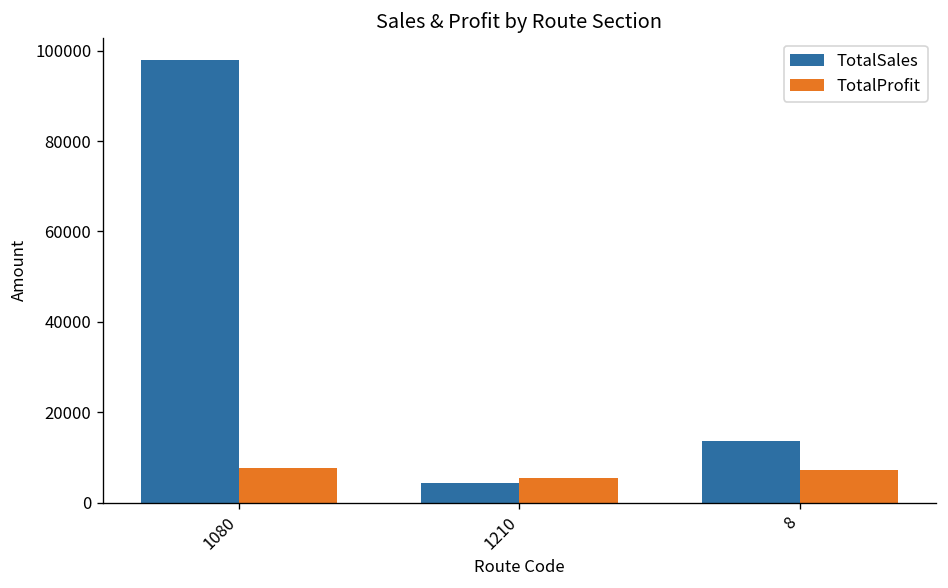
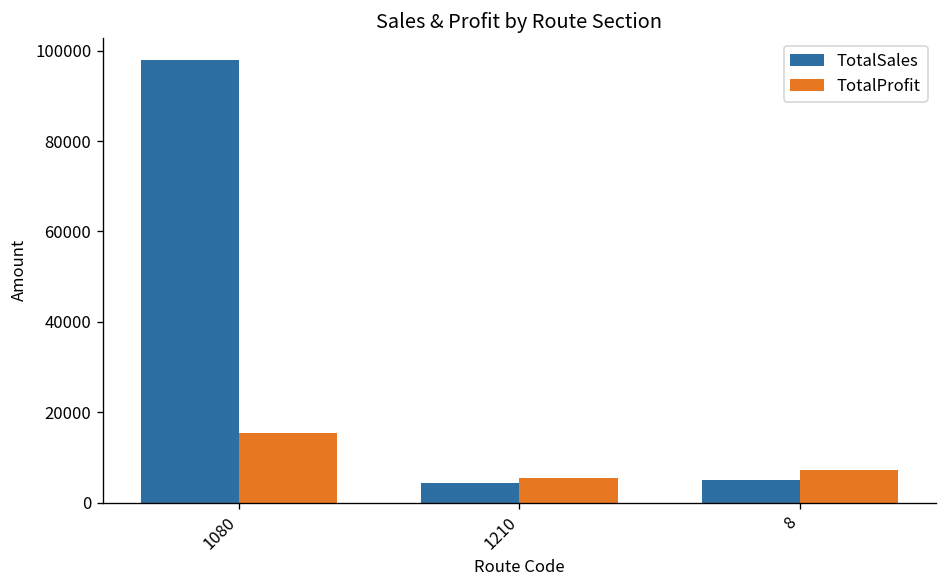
TotalProfit, 1080: 8000 -> 15000
TotalSales, 8: 14000 -> 5000
